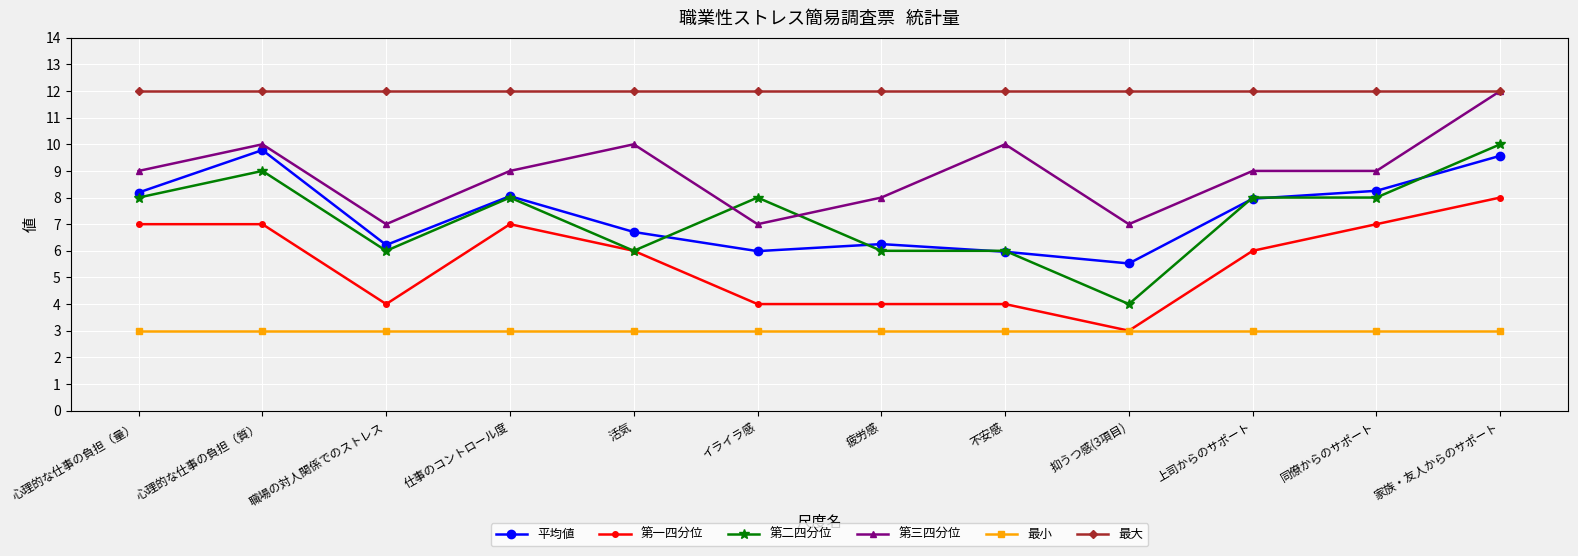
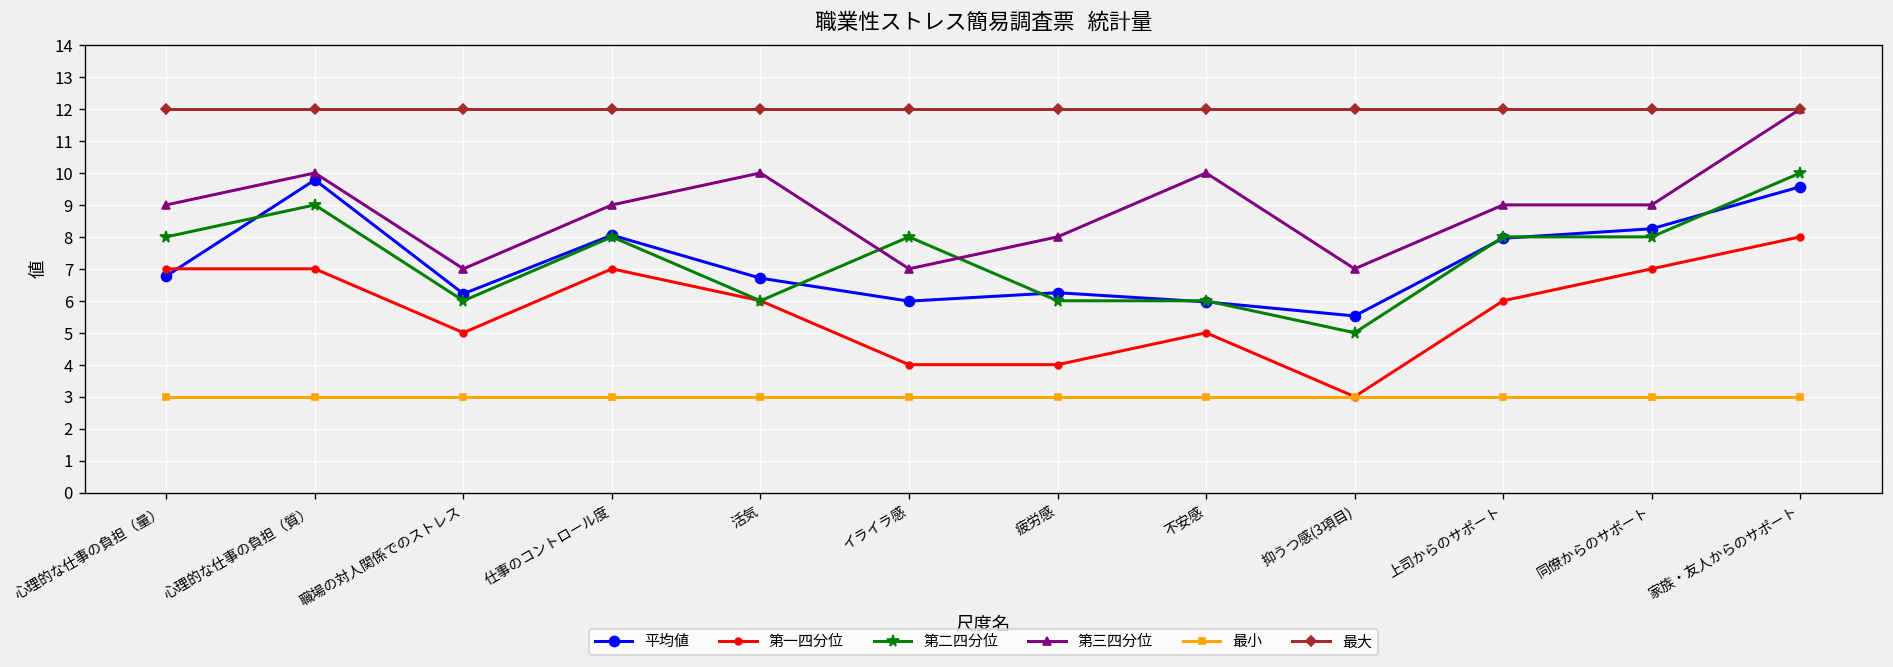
平均値, 心理的な仕事の負担（量）: 8.2 -> 6.8
第一四分位, 職場の対人関係でのストレス: 4 -> 5
第一四分位, 不安感: 4 -> 5
第二四分位, 抑うつ感(3項目): 4 -> 5
